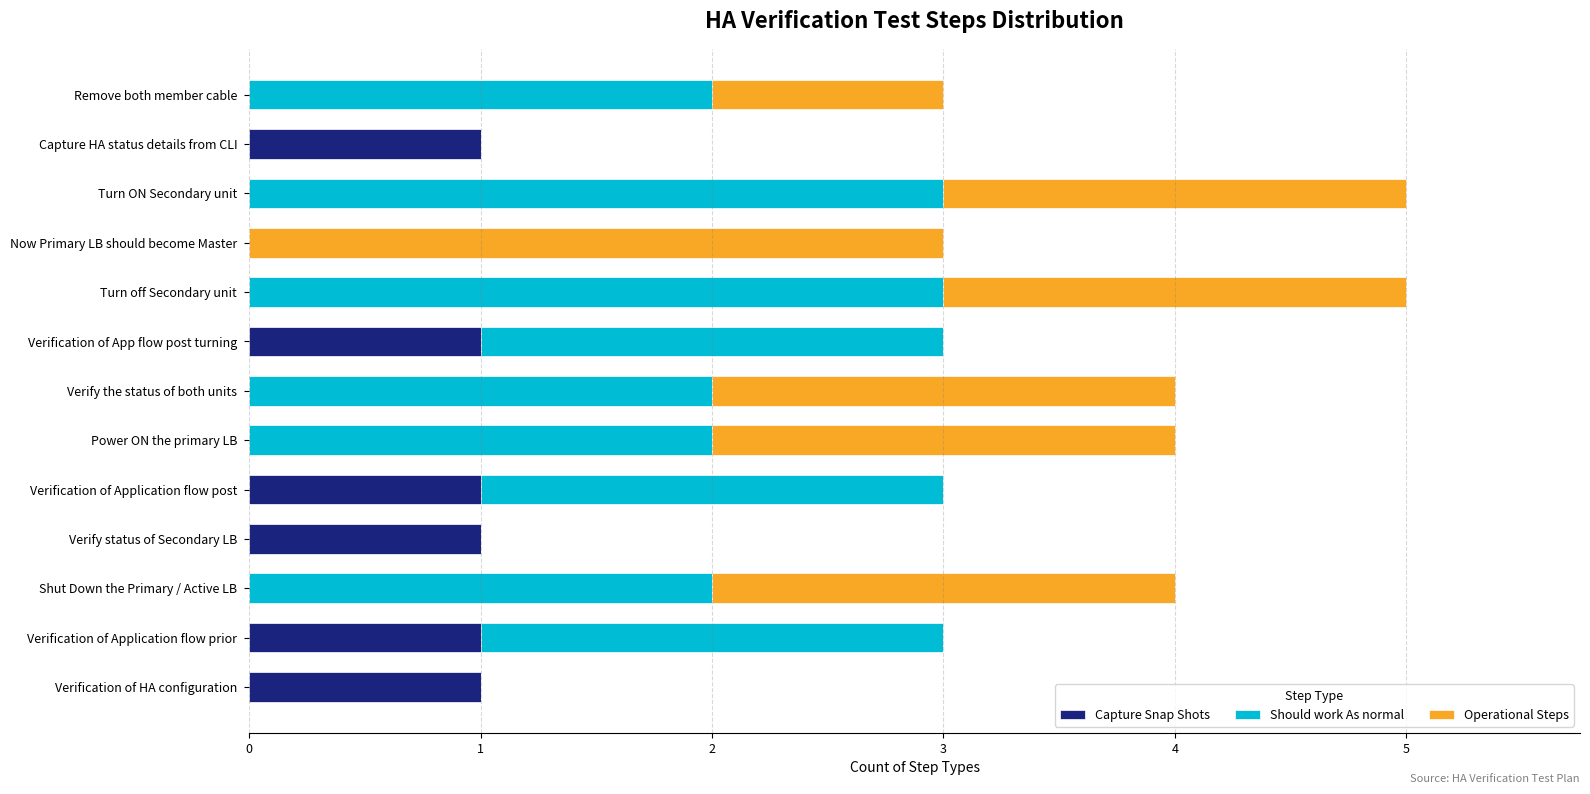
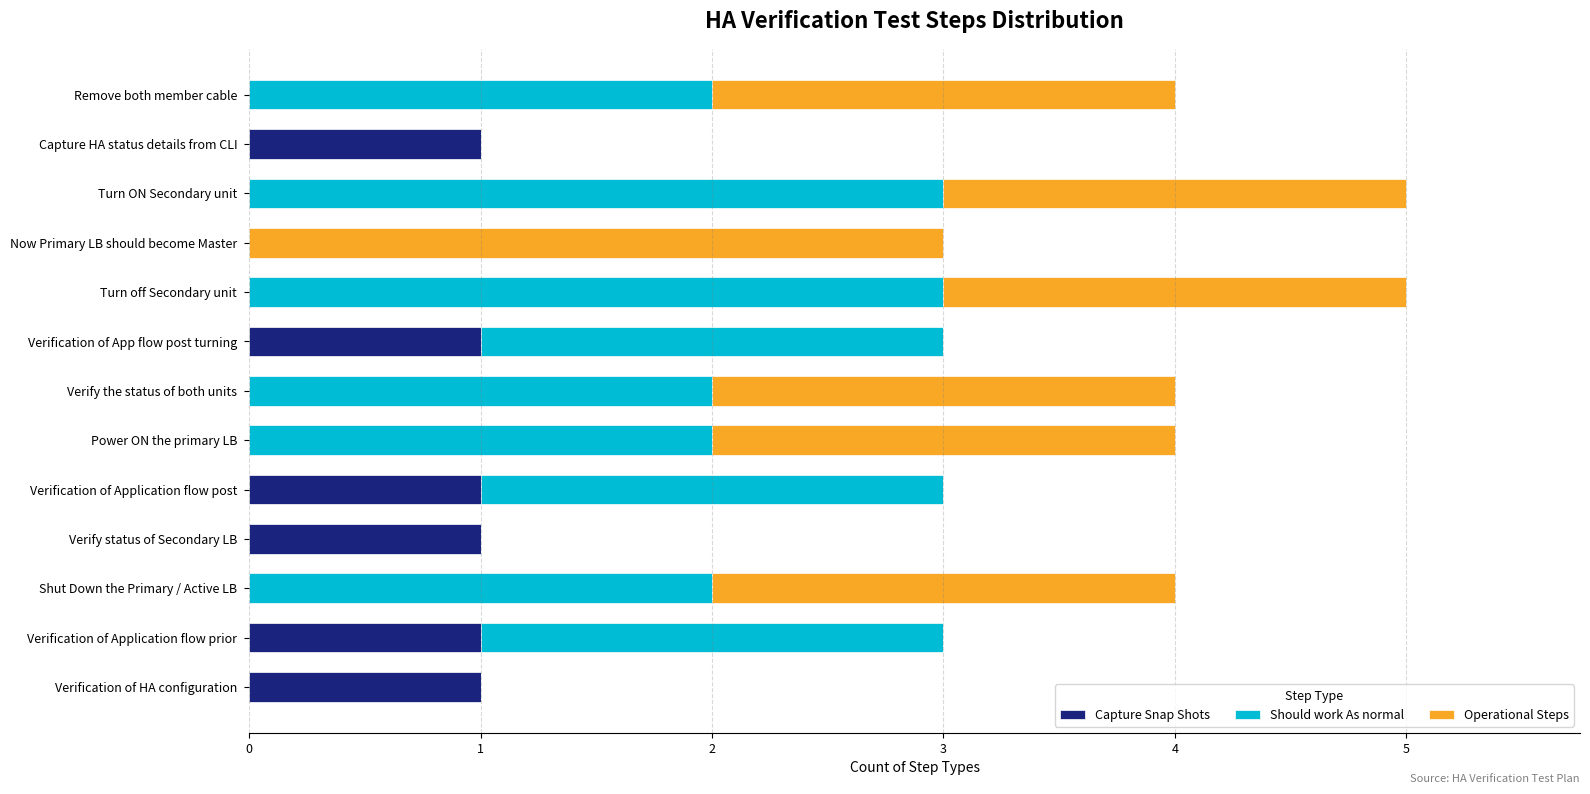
Operational Steps, Remove both member cable: 1 -> 2
